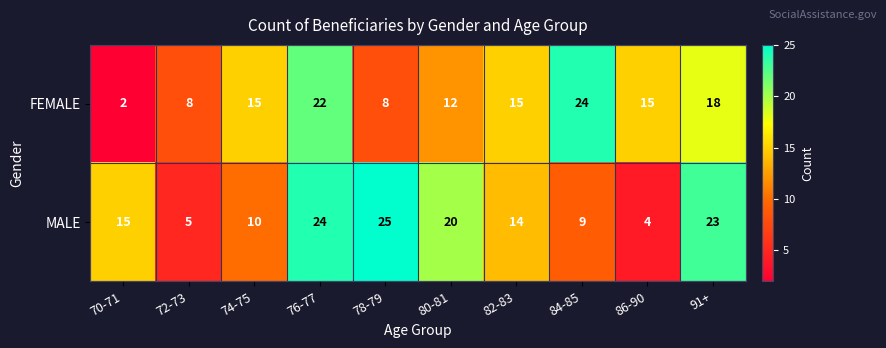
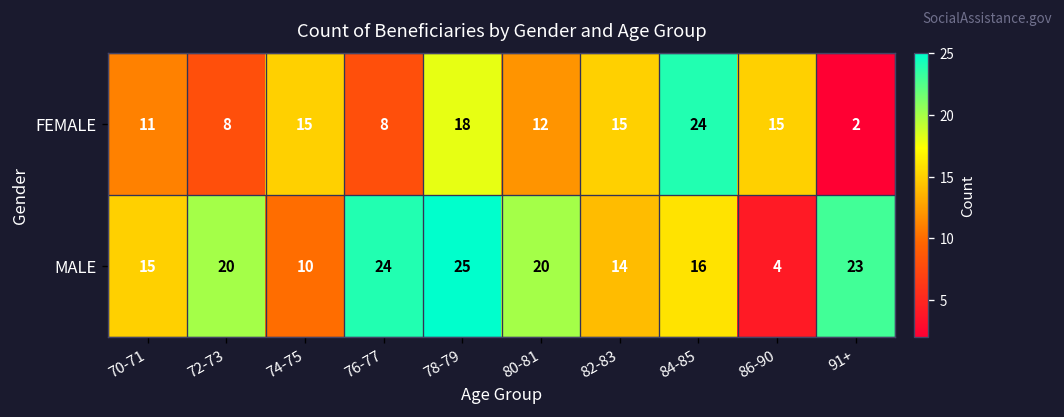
FEMALE, 70-71: 2 -> 11
FEMALE, 76-77: 22 -> 8
FEMALE, 78-79: 8 -> 18
FEMALE, 91+: 18 -> 2
MALE, 72-73: 5 -> 20
MALE, 84-85: 9 -> 16
